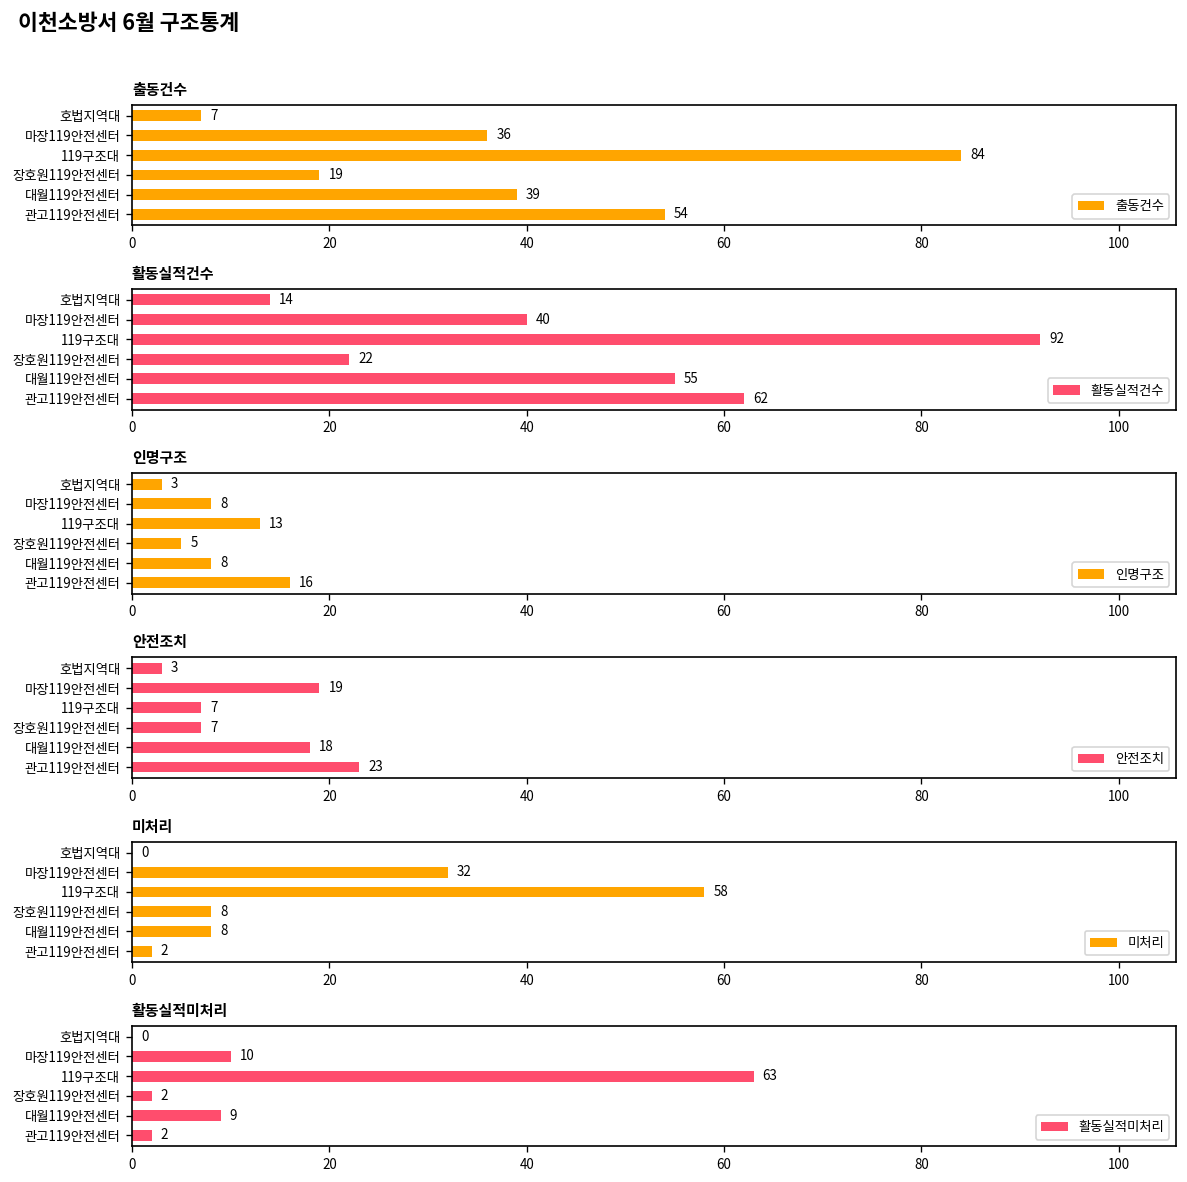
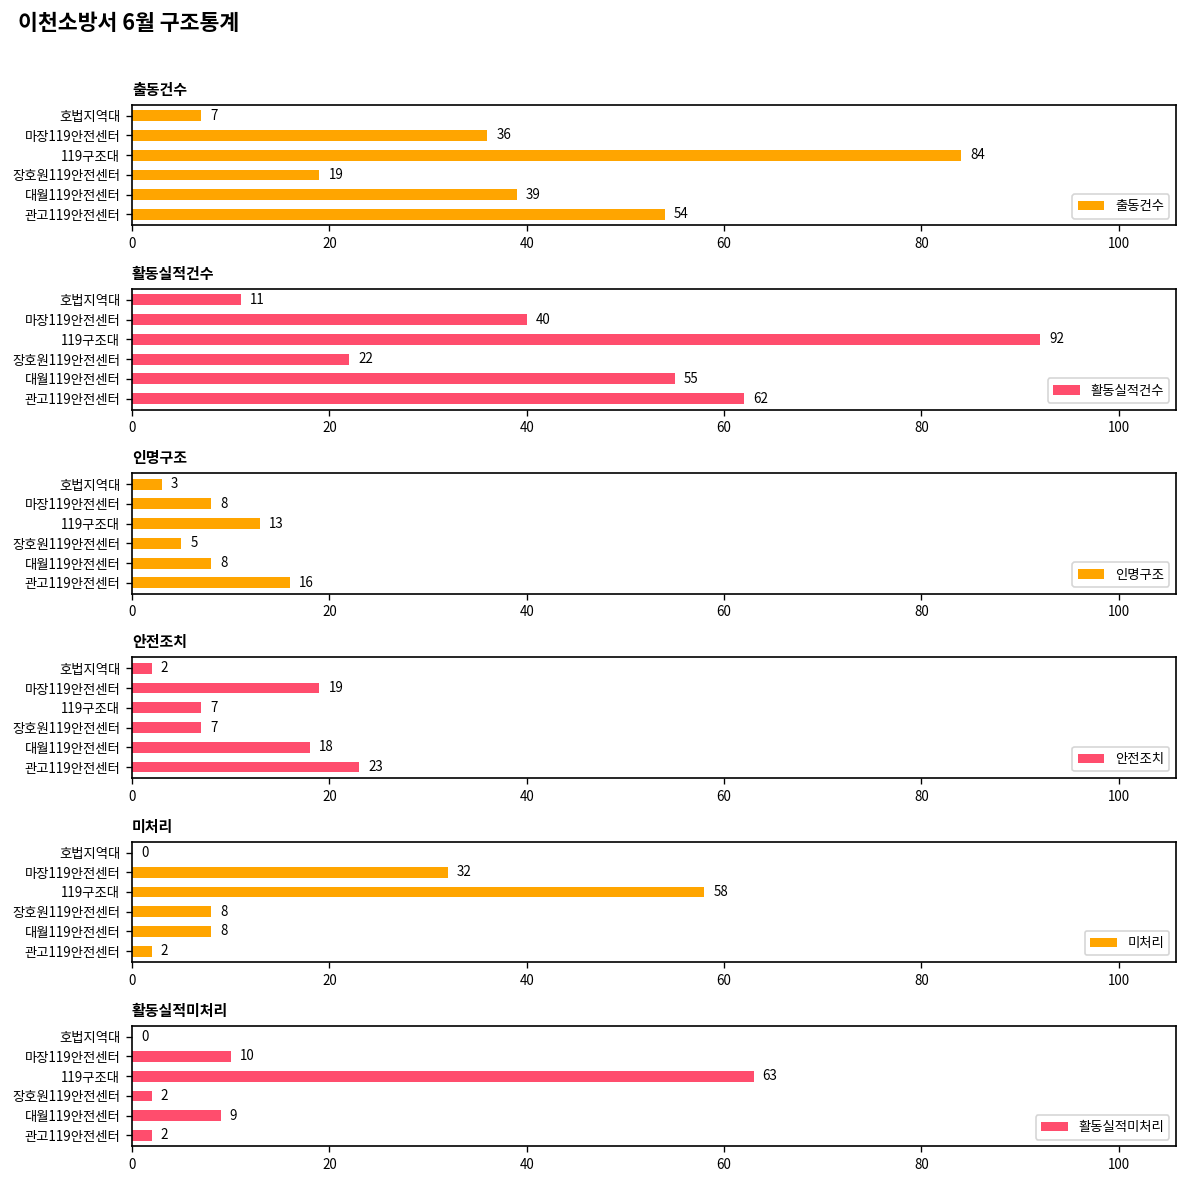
활동실적건수, 호법지역대: 14 -> 11
안전조치, 호법지역대: 3 -> 2
